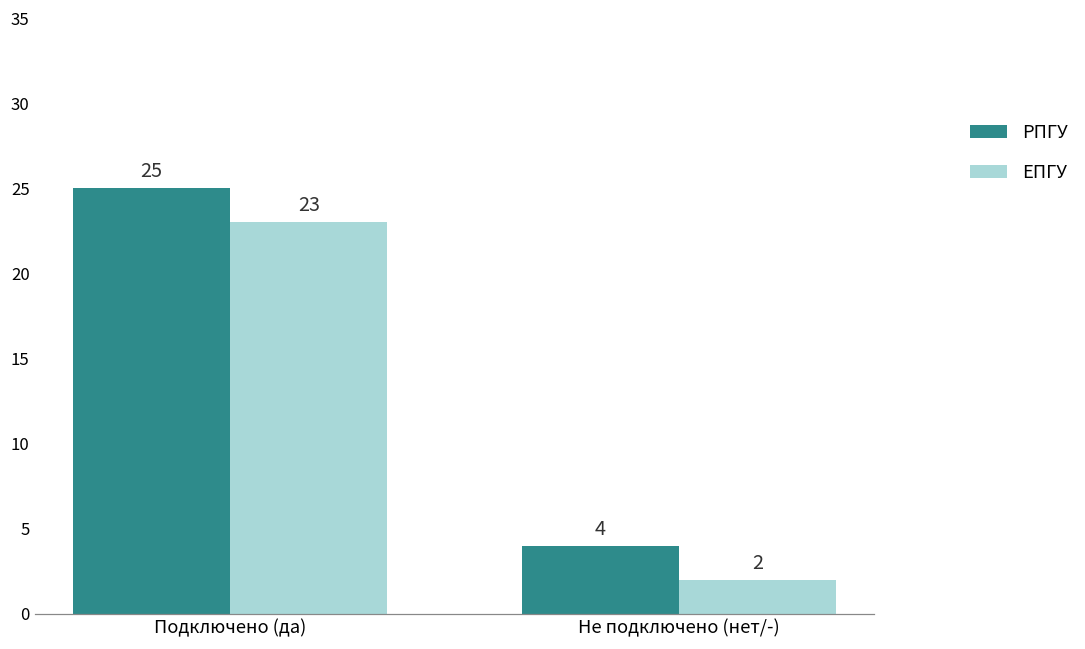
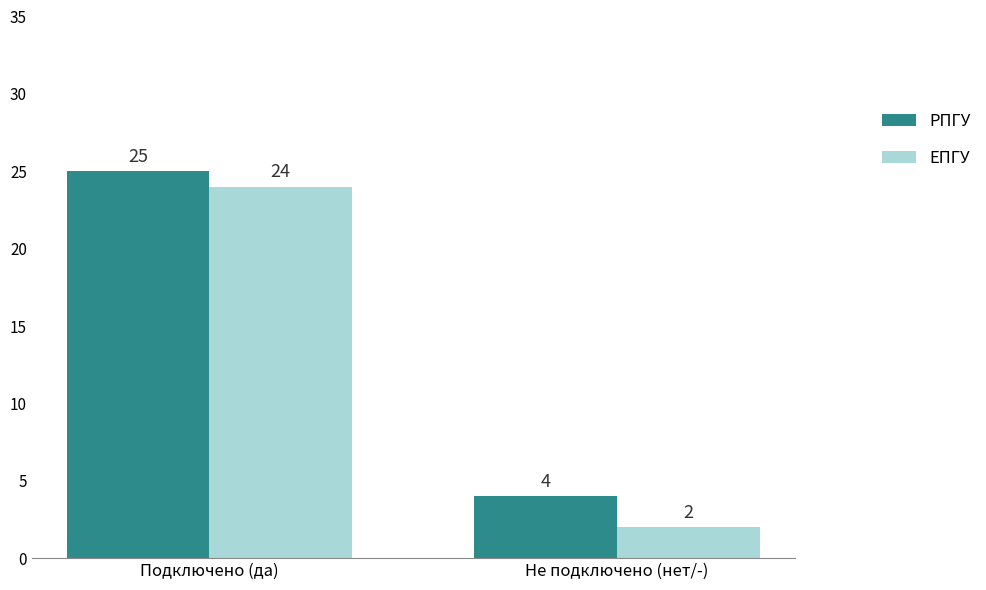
ЕПГУ, Подключено (да): 23 -> 24
